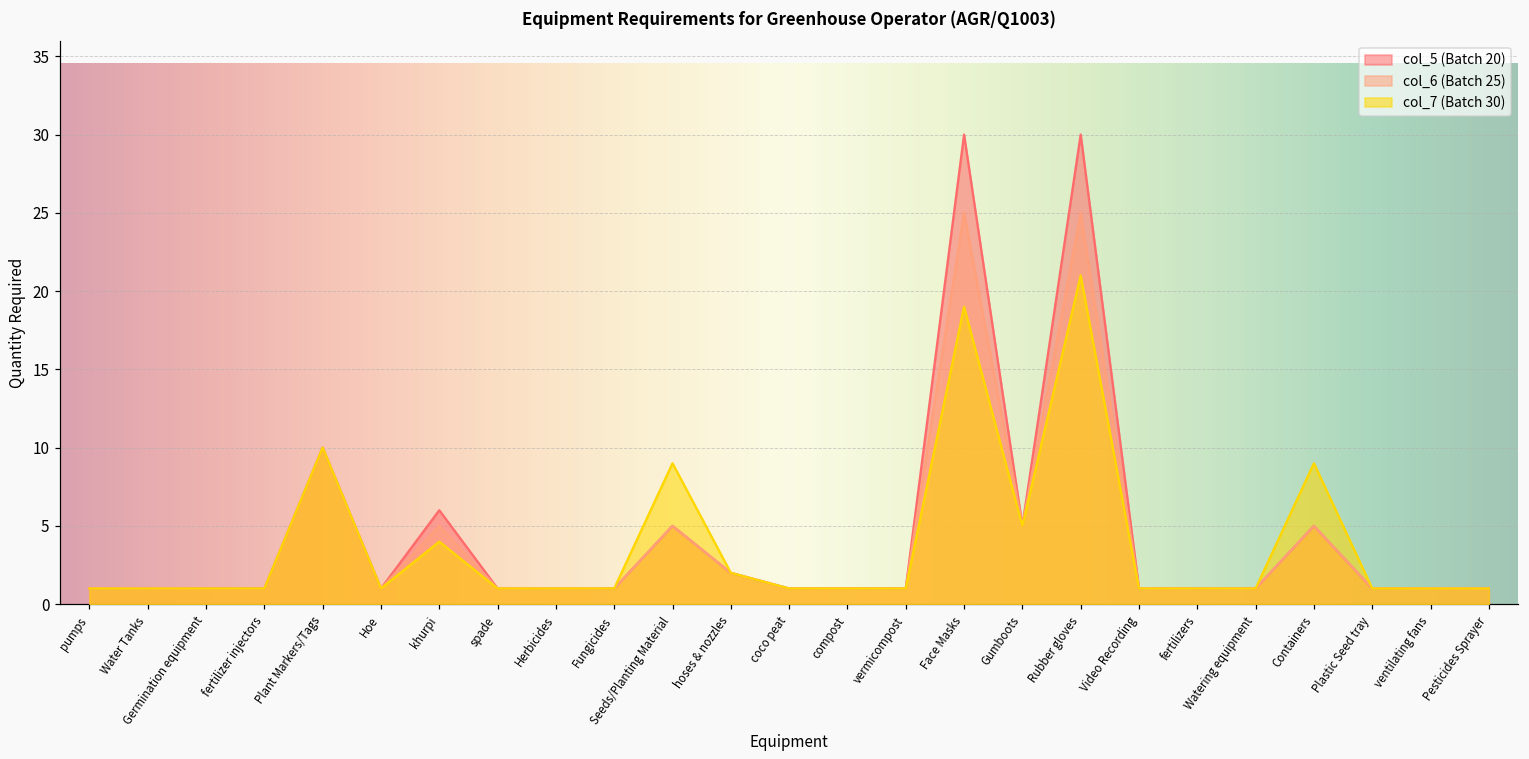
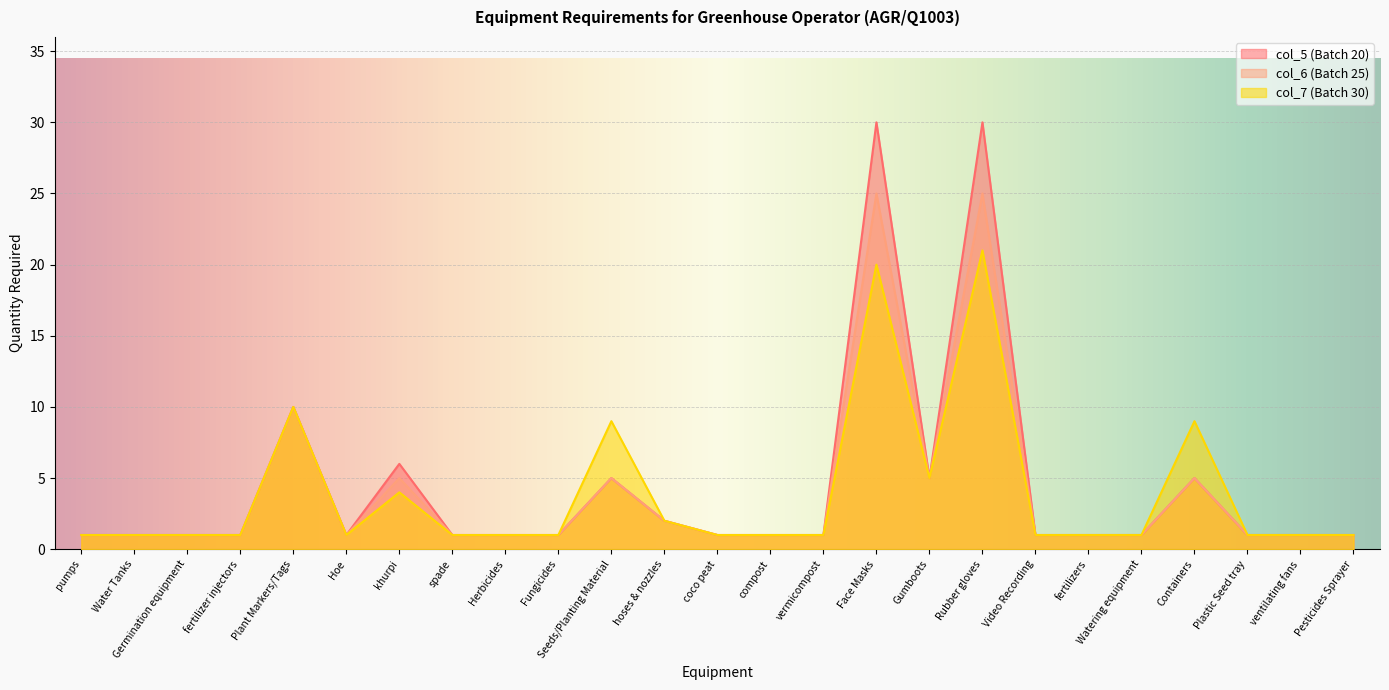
col_7 (Batch 30), Face Masks: 19 -> 20
